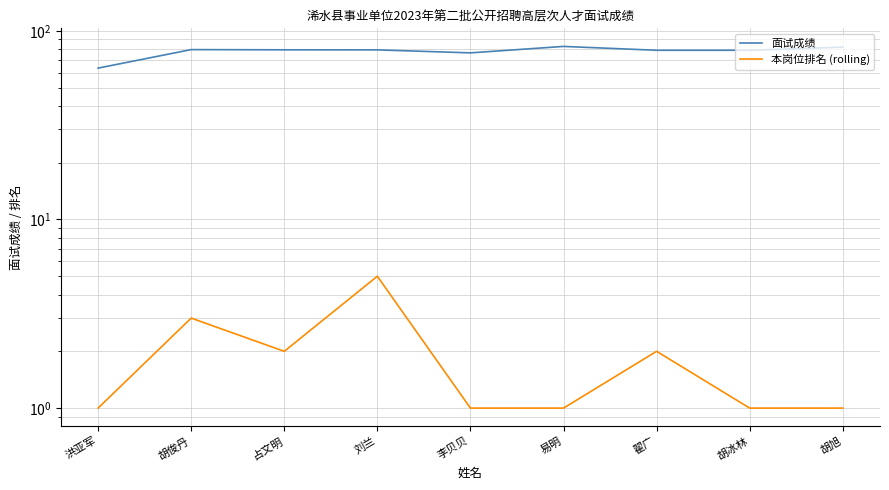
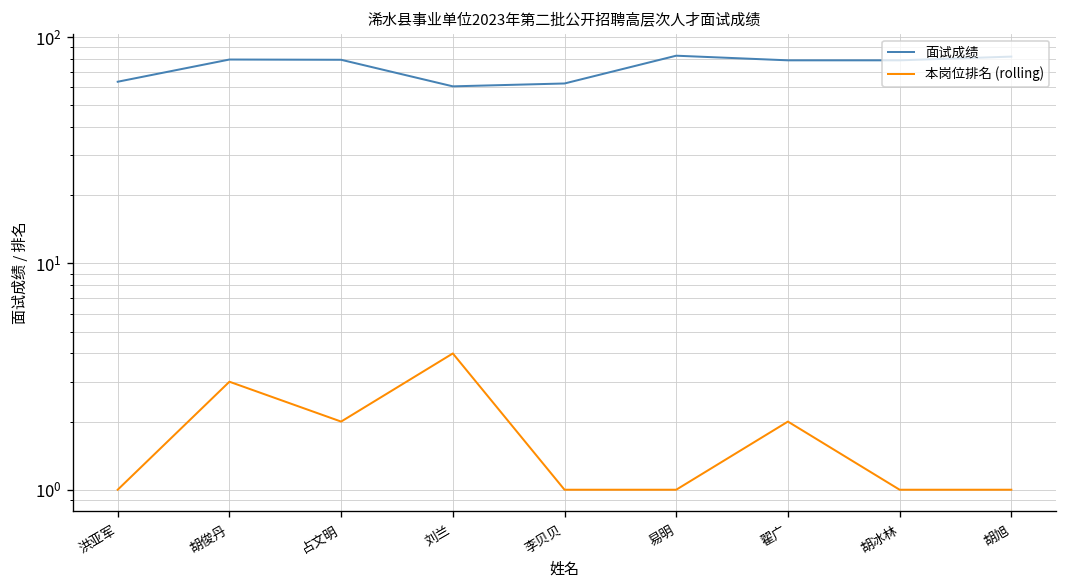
面试成绩, 刘兰: 79 -> 61
本岗位排名 (rolling), 刘兰: 5 -> 4
面试成绩, 李贝贝: 76 -> 62
